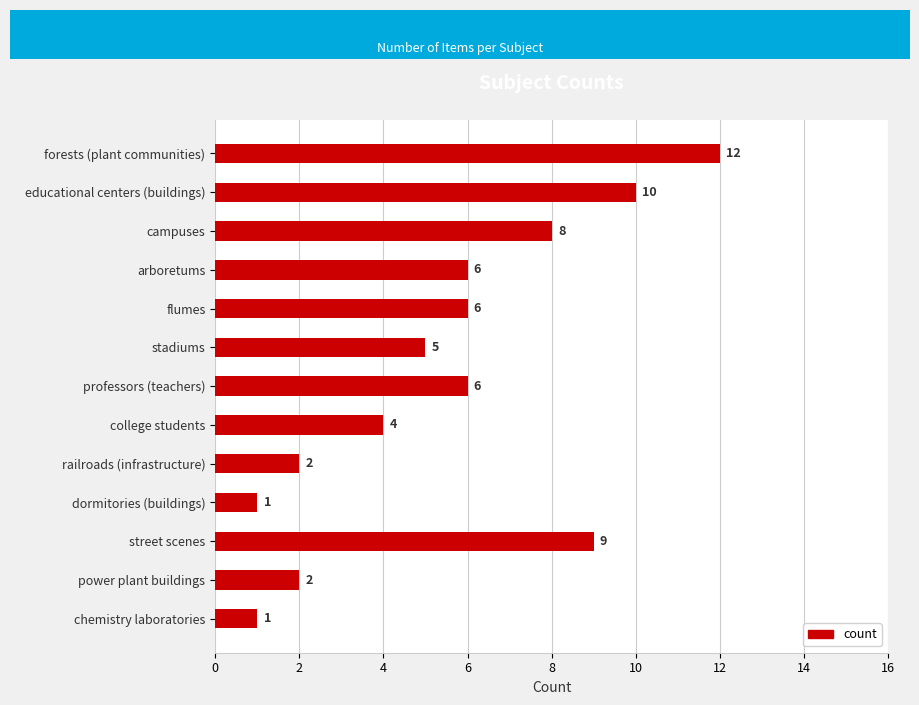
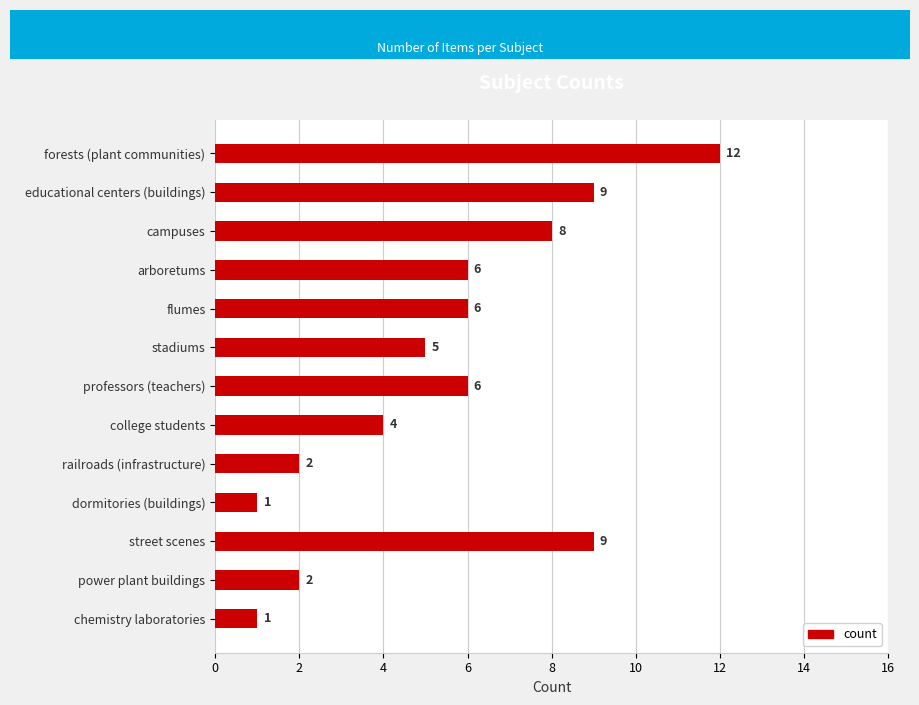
educational centers (buildings): 10 -> 9
